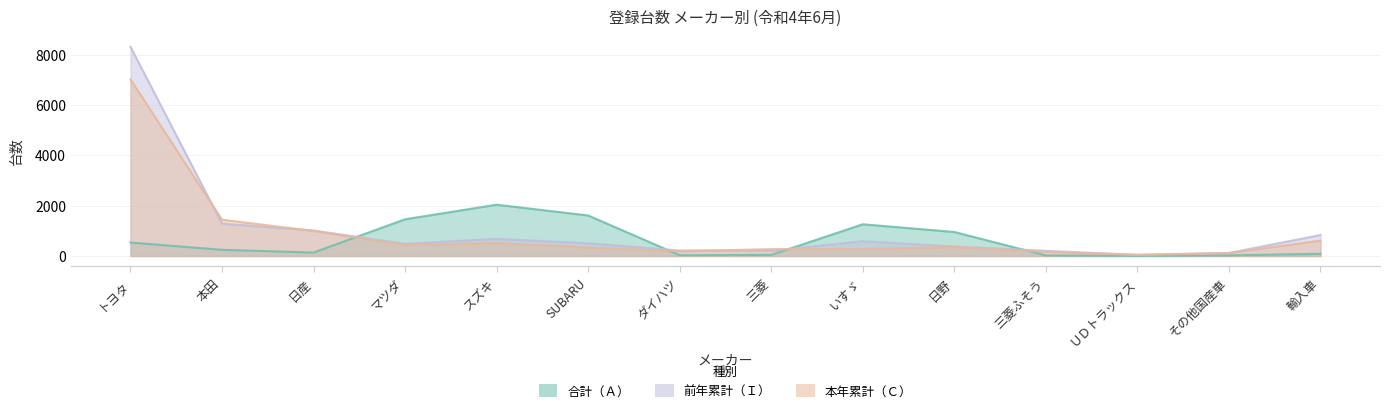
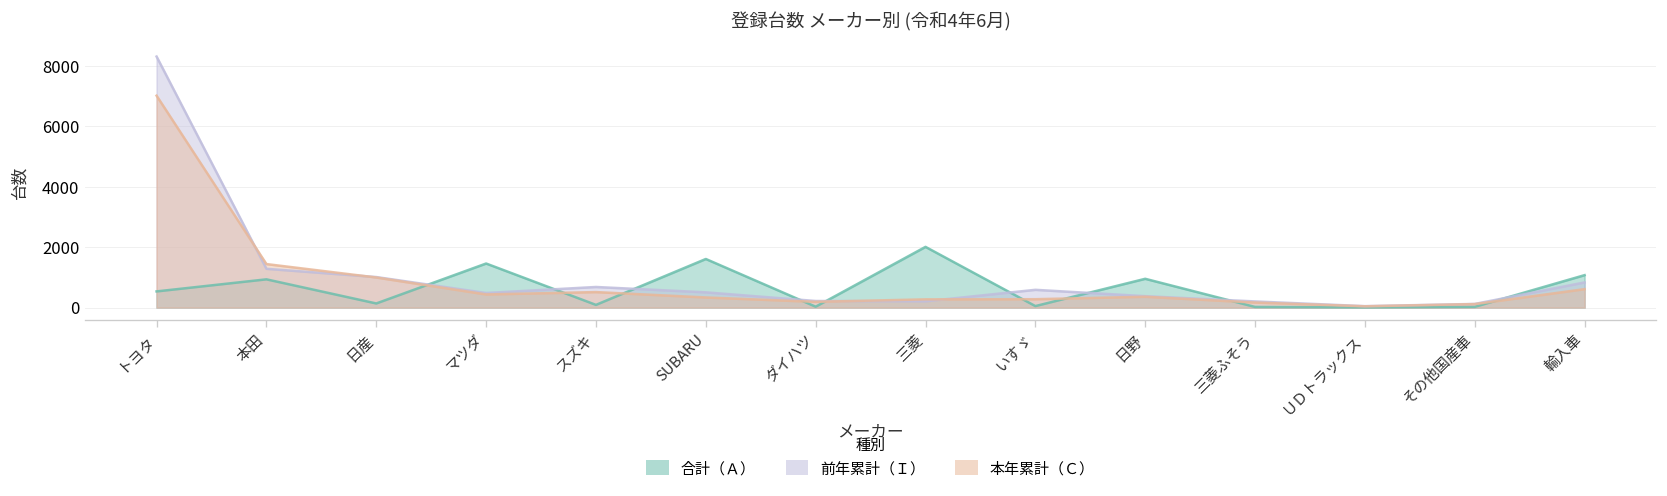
合計（Ａ）, 本田: 200 -> 900
合計（Ａ）, スズキ: 2000 -> 100
合計（Ａ）, 三菱: 0 -> 2000
合計（Ａ）, いすゞ: 1300 -> 0
合計（Ａ）, 輸入車: 100 -> 1100
